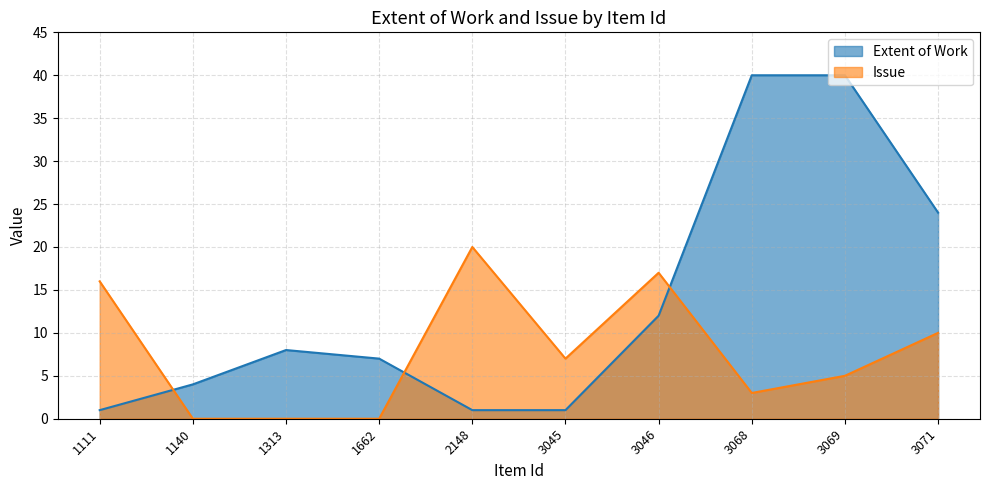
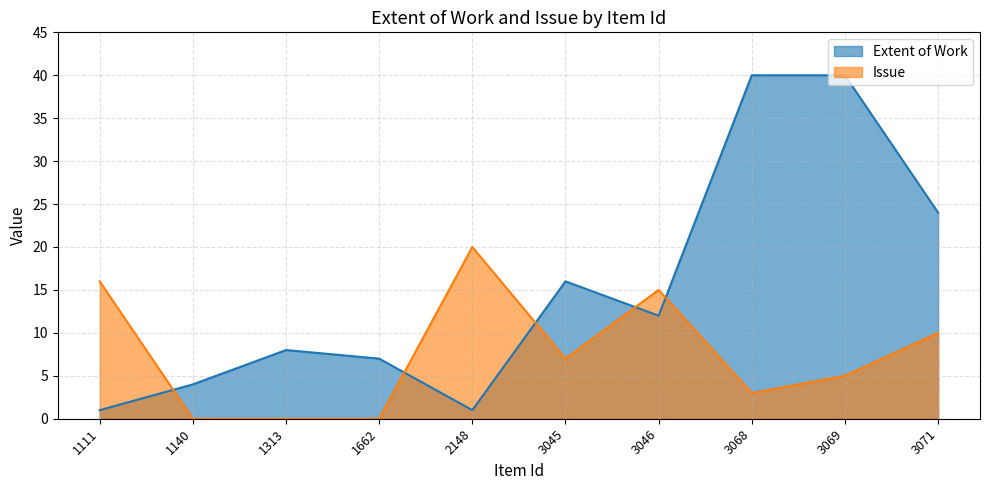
Extent of Work, 3045: 1 -> 16
Issue, 3046: 17 -> 15
